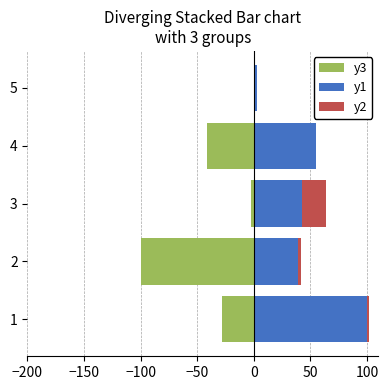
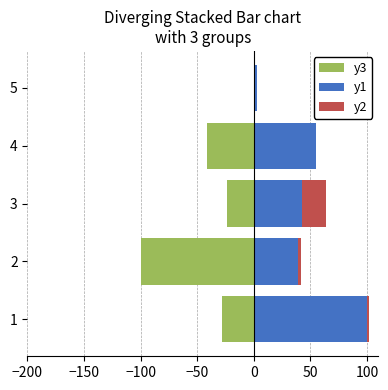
y3, 3: -3 -> -24
